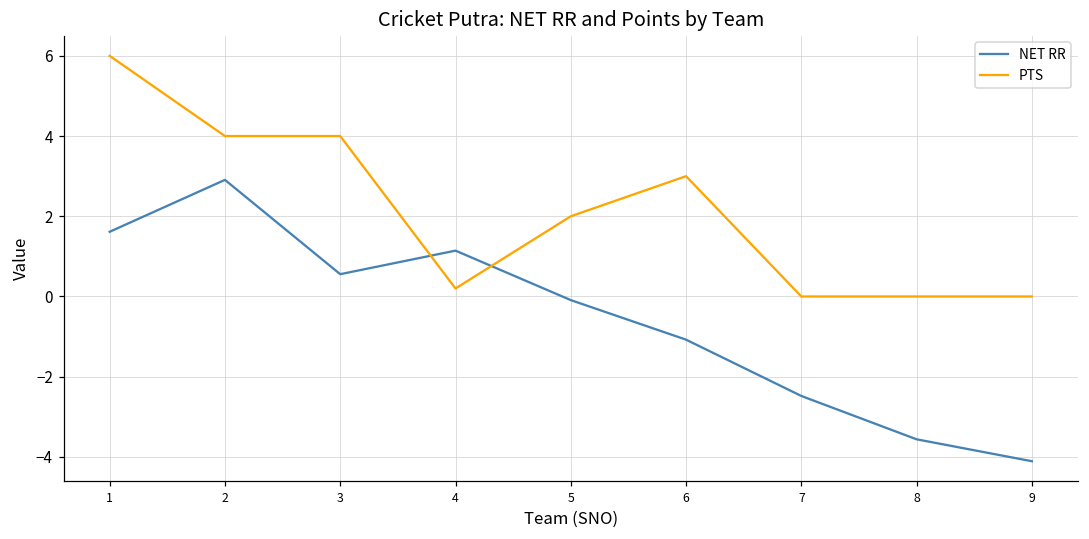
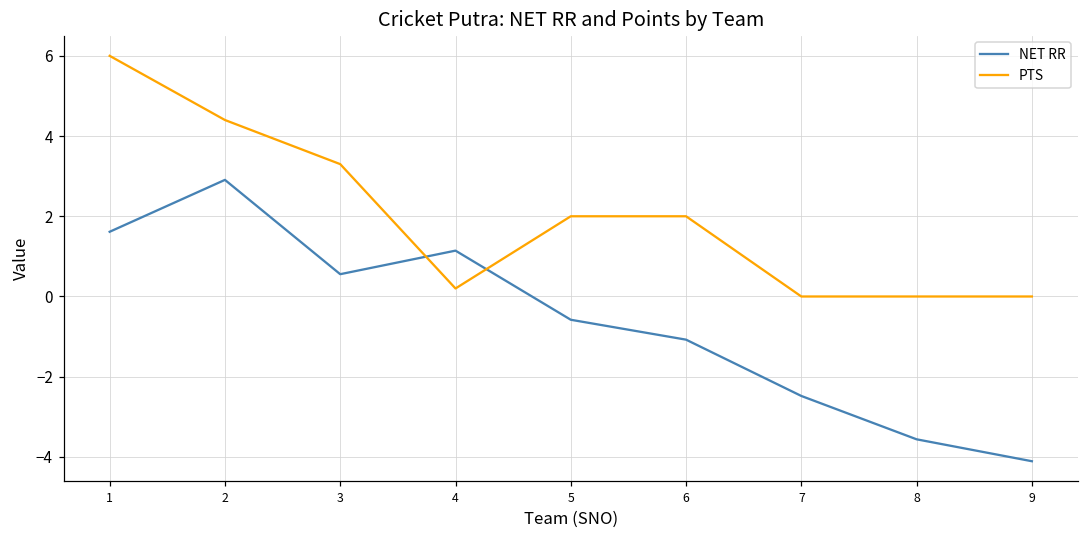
PTS, 2: 4.0 -> 4.4
PTS, 3: 4.0 -> 3.3
NET RR, 5: -0.1 -> -0.6
PTS, 6: 3 -> 2
